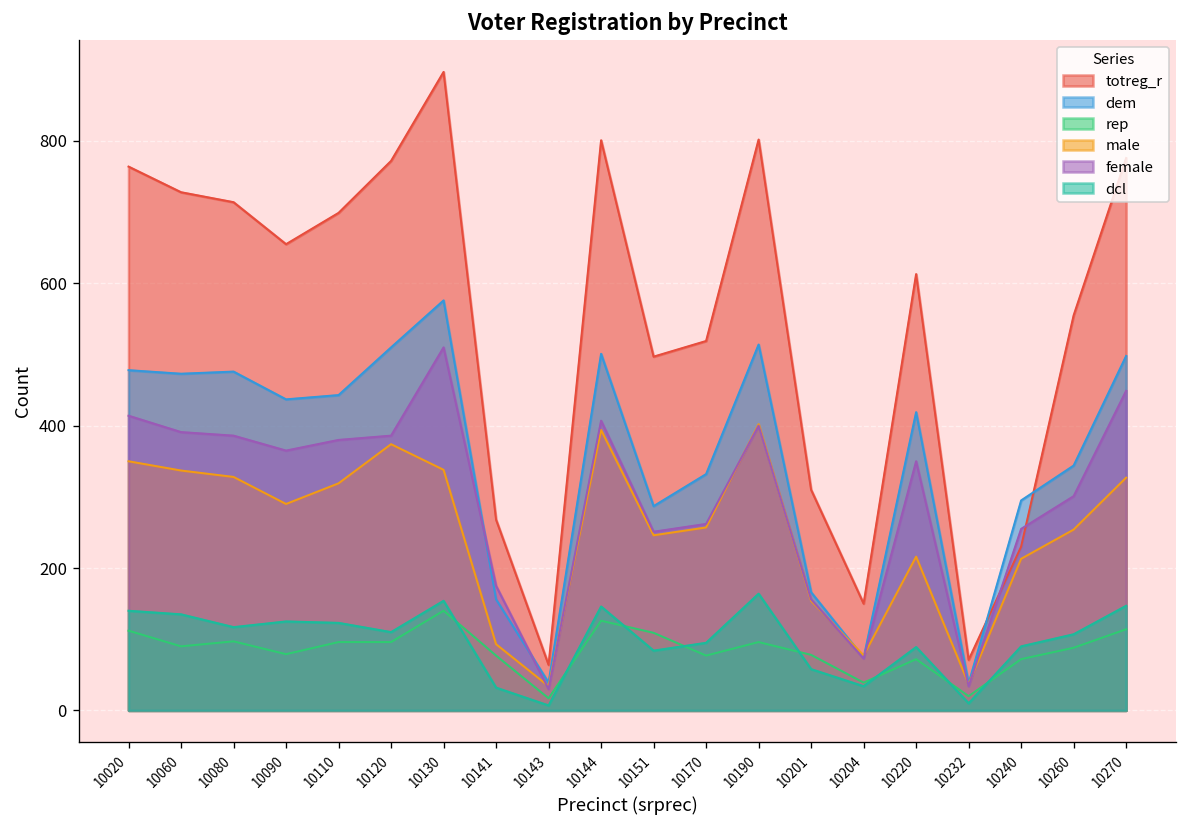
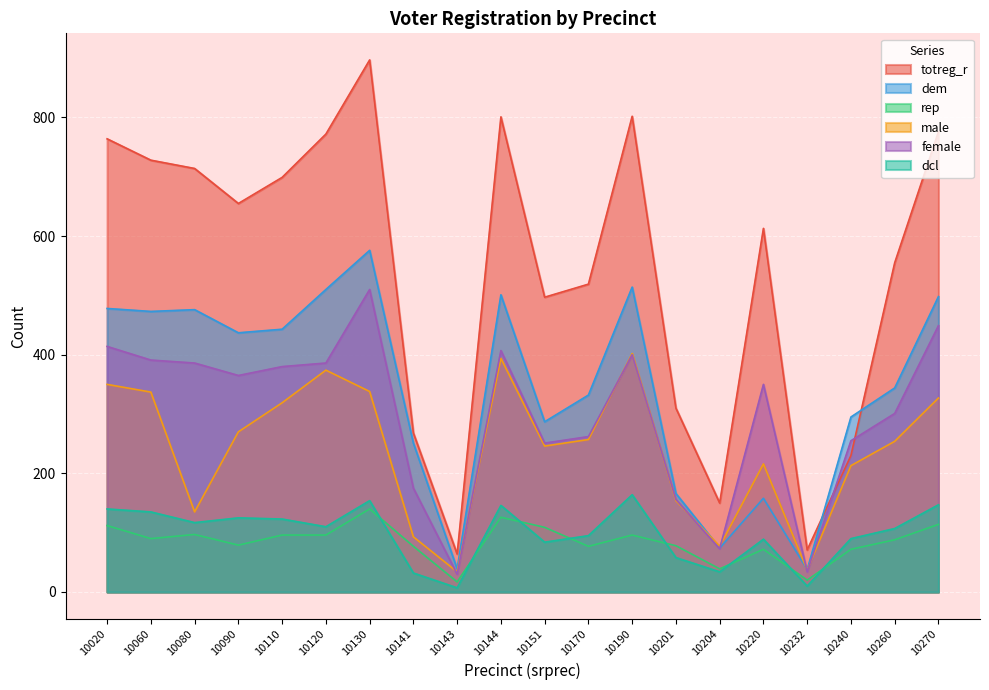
male, 10080: 330 -> 140
male, 10090: 290 -> 270
dem, 10141: 160 -> 250
dem, 10220: 420 -> 160
